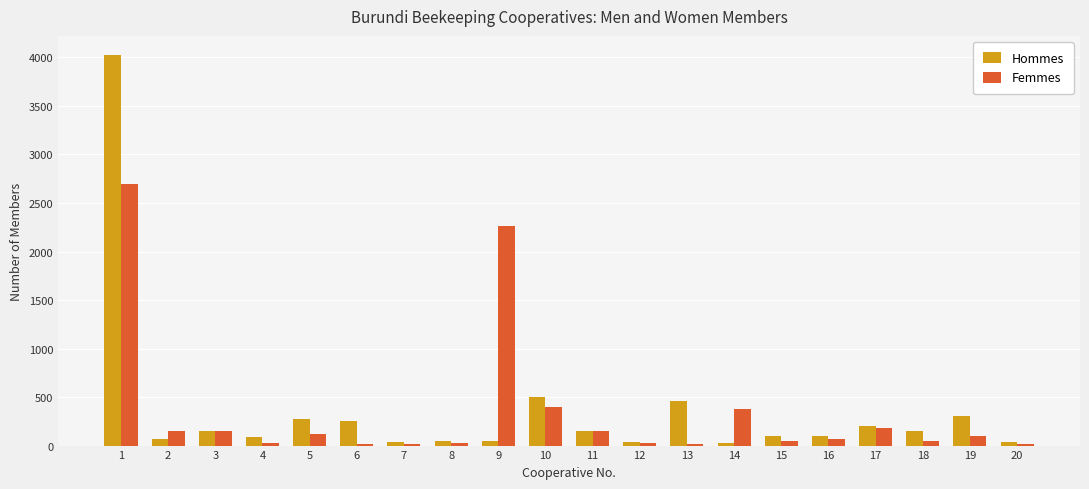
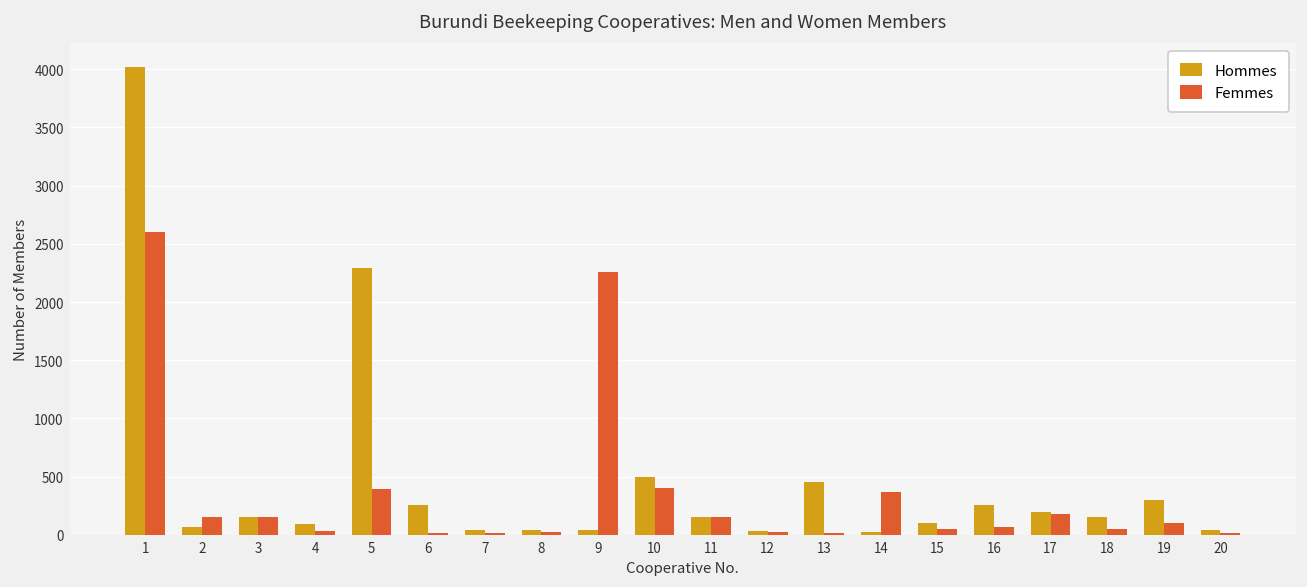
Femmes, 1: 2700 -> 2600
Hommes, 5: 300 -> 2300
Femmes, 5: 100 -> 400
Hommes, 16: 100 -> 300
